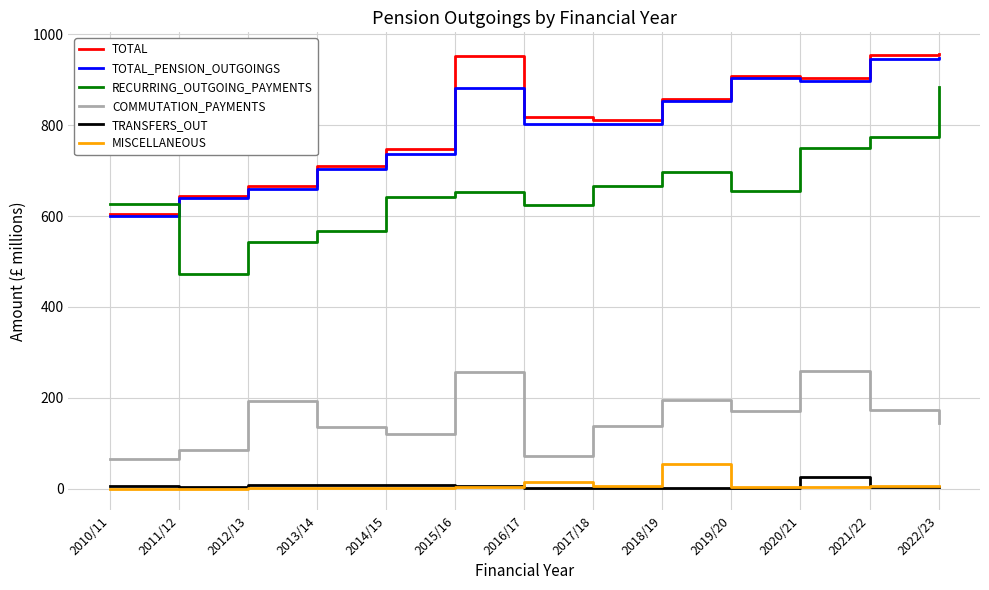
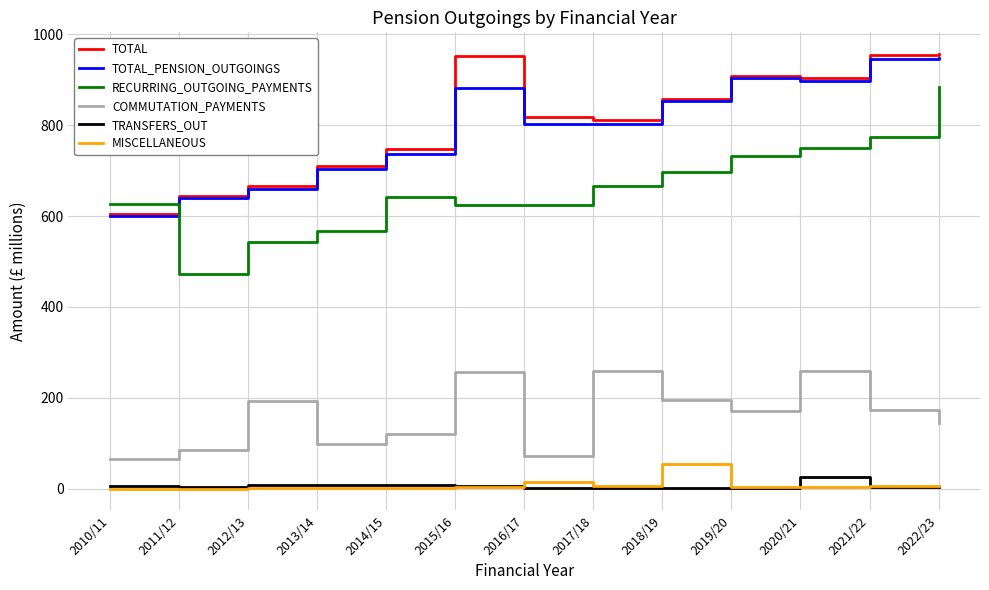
COMMUTATION_PAYMENTS, 2013/14: 140 -> 100
RECURRING_OUTGOING_PAYMENTS, 2015/16: 650 -> 630
COMMUTATION_PAYMENTS, 2017/18: 140 -> 260
RECURRING_OUTGOING_PAYMENTS, 2019/20: 650 -> 730
